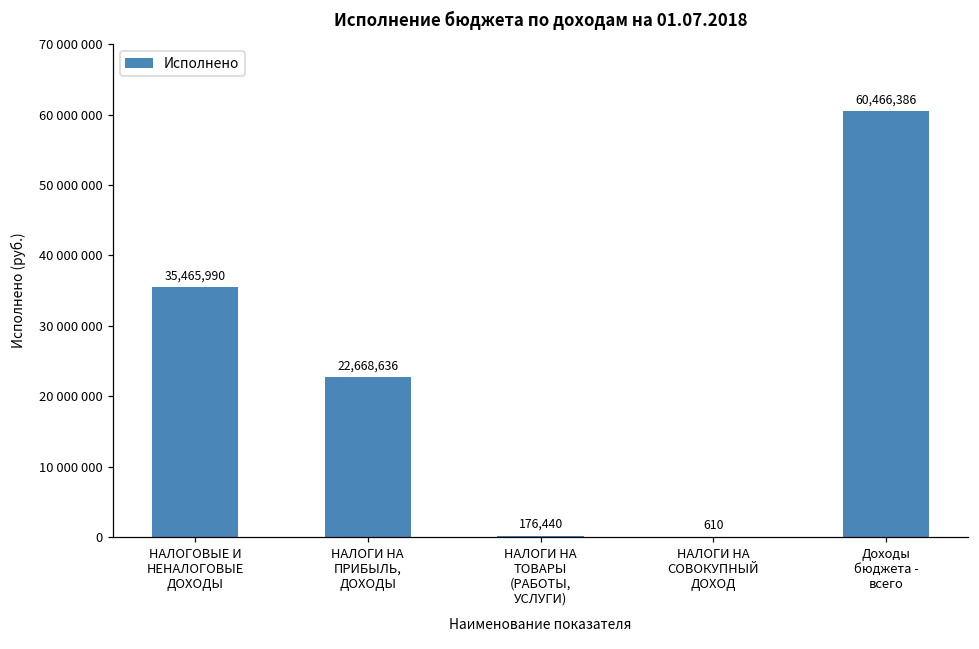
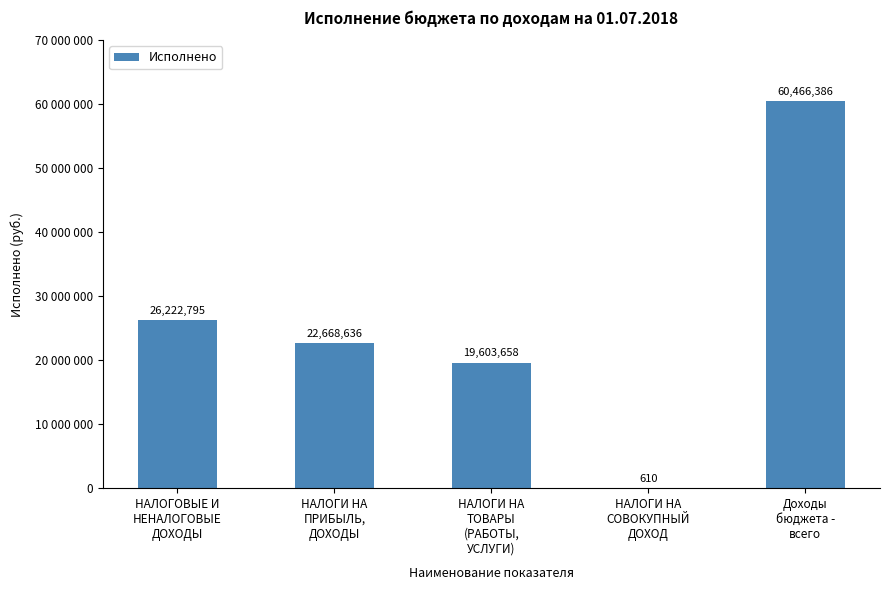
НАЛОГОВЫЕ И НЕНАЛОГОВЫЕ ДОХОДЫ: 35,465,990 -> 26,222,795
НАЛОГИ НА ТОВАРЫ (РАБОТЫ, УСЛУГИ): 176,440 -> 19,603,658
